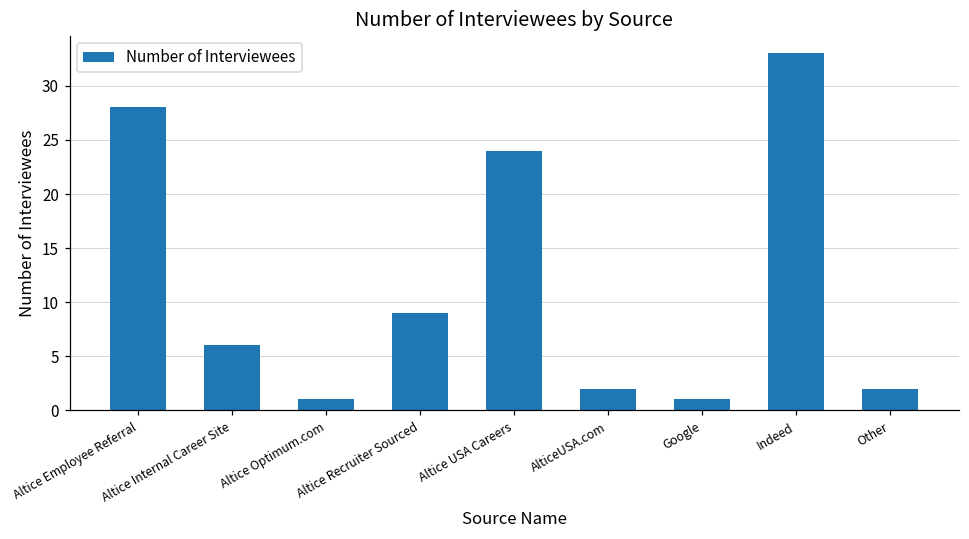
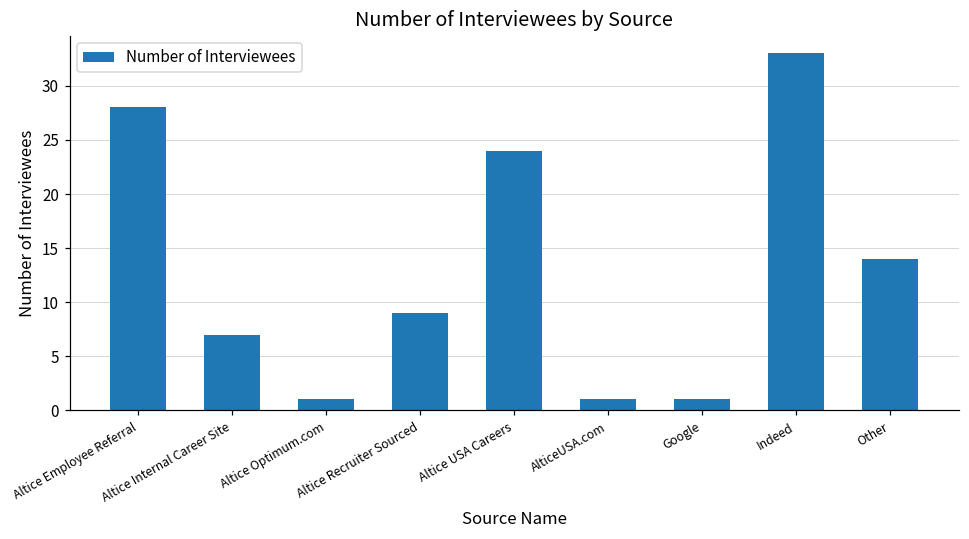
Altice Internal Career Site: 6 -> 7
AlticeUSA.com: 2 -> 1
Other: 2 -> 14
